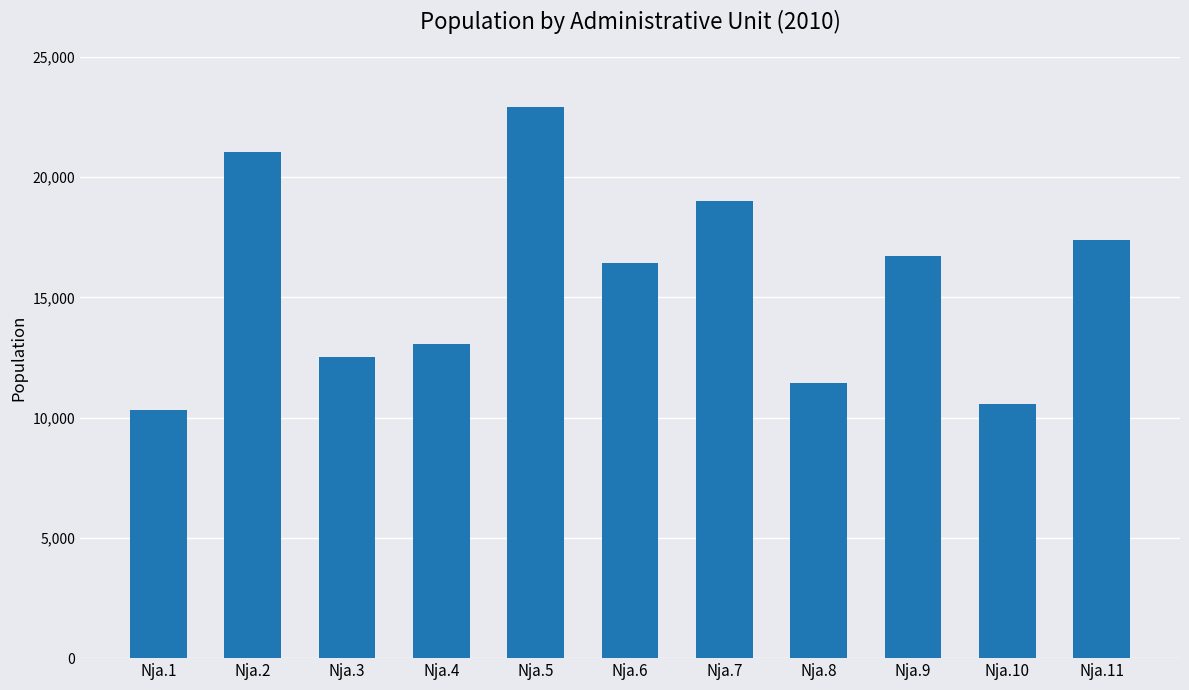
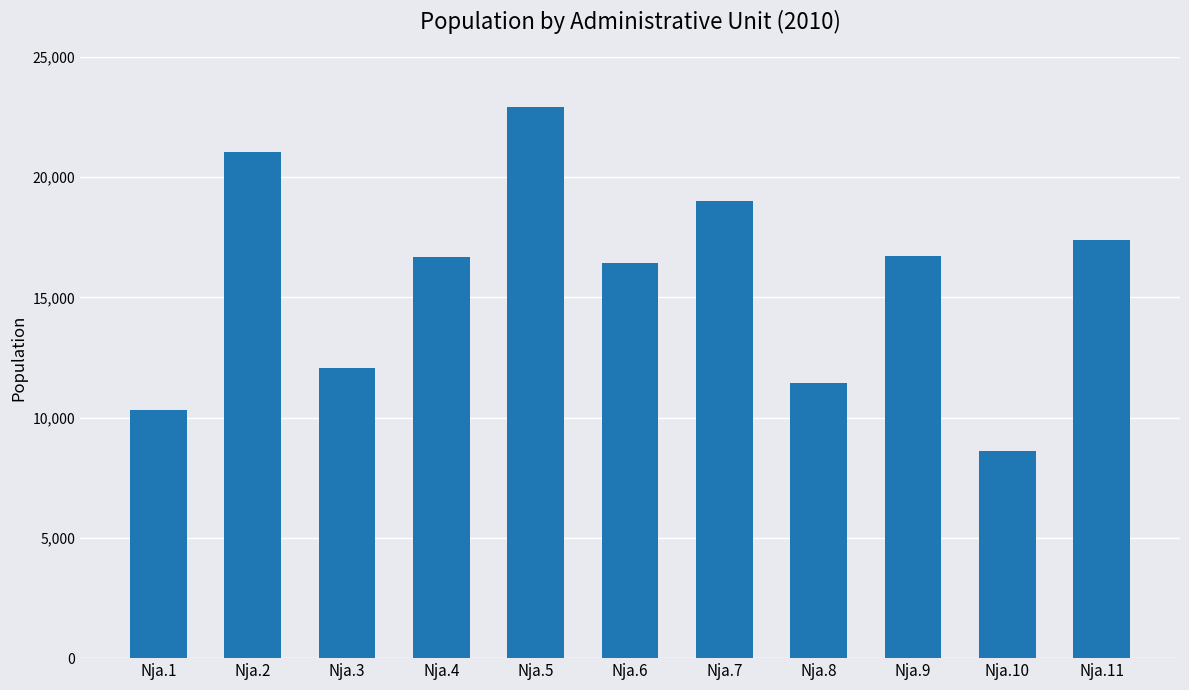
Nja.3: 12,500 -> 12,100
Nja.4: 13,100 -> 16,700
Nja.10: 10,600 -> 8,600
